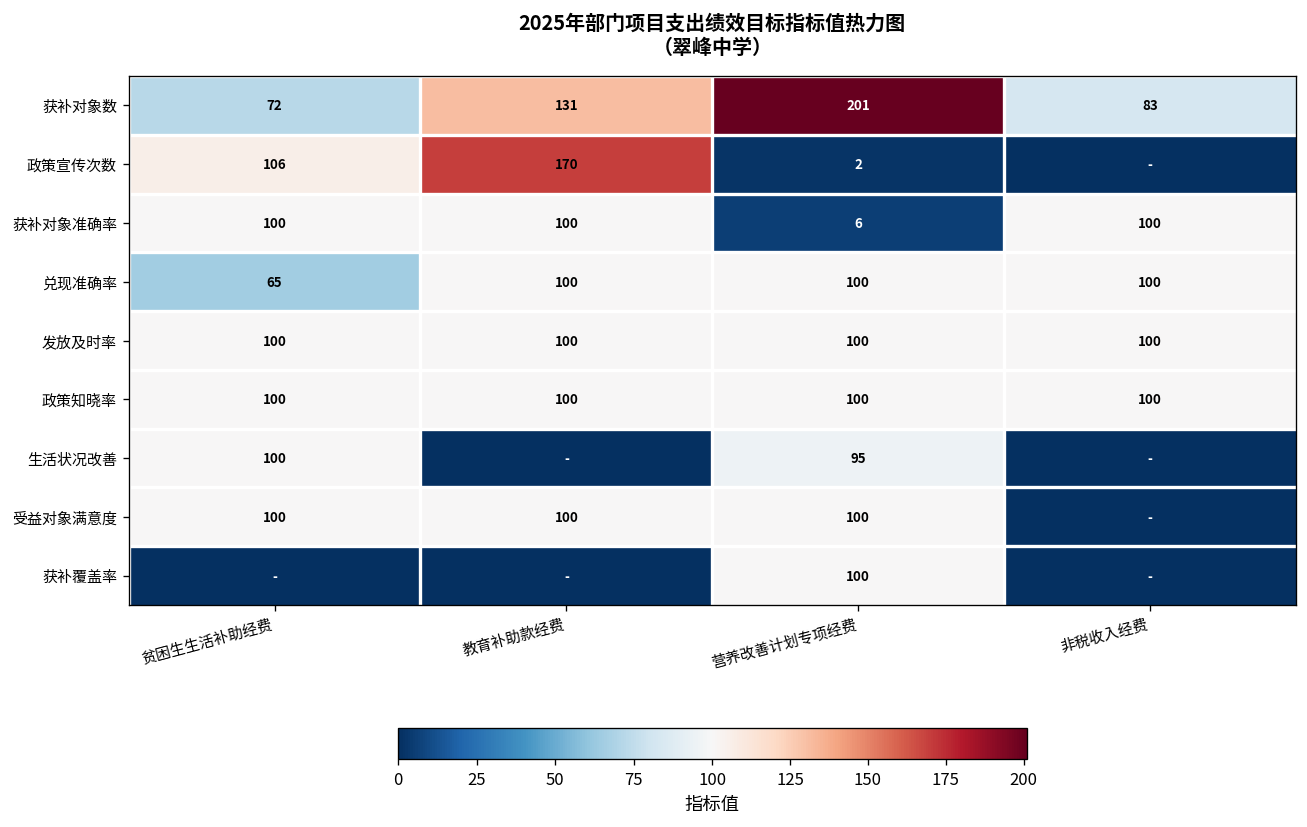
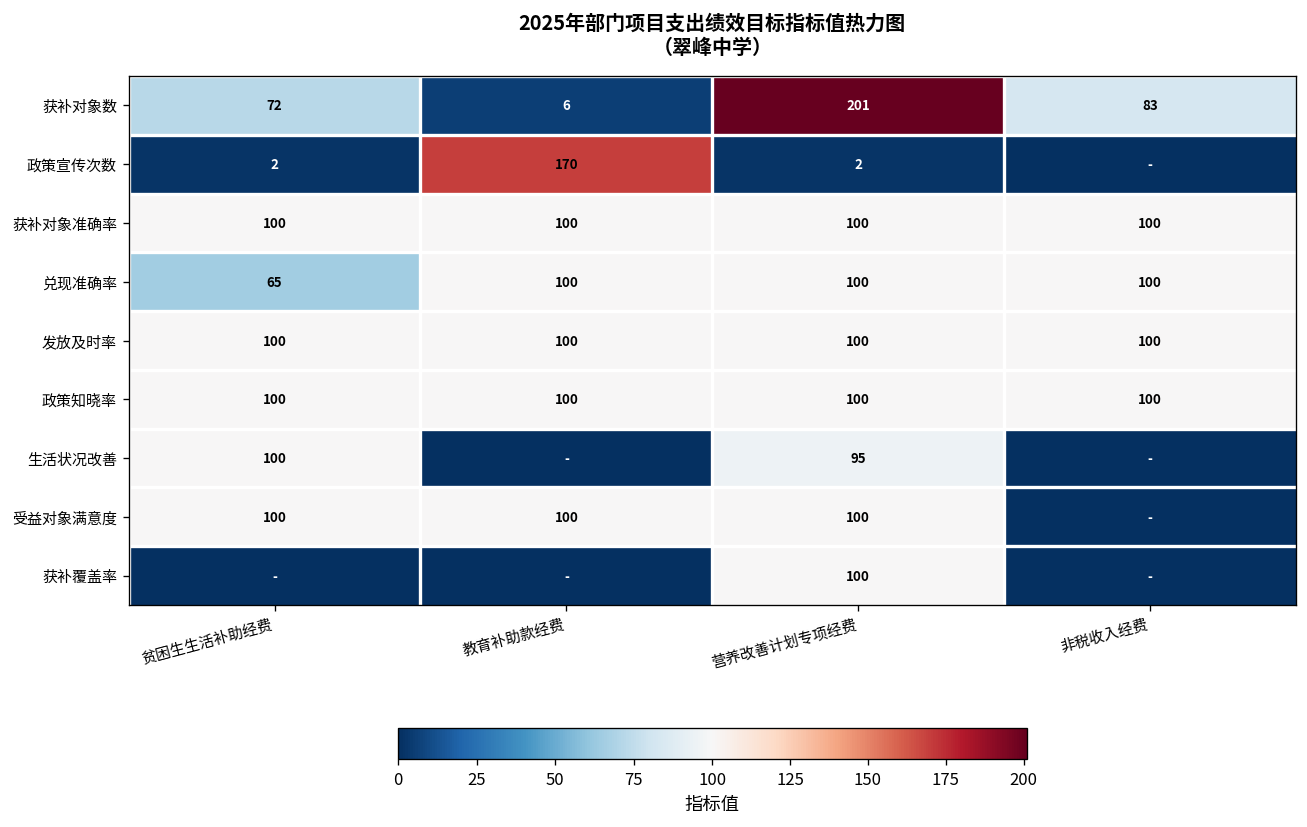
获补对象数, 教育补助款经费: 131 -> 6
政策宣传次数, 贫困生生活补助经费: 106 -> 2
获补对象准确率, 营养改善计划专项经费: 6 -> 100
